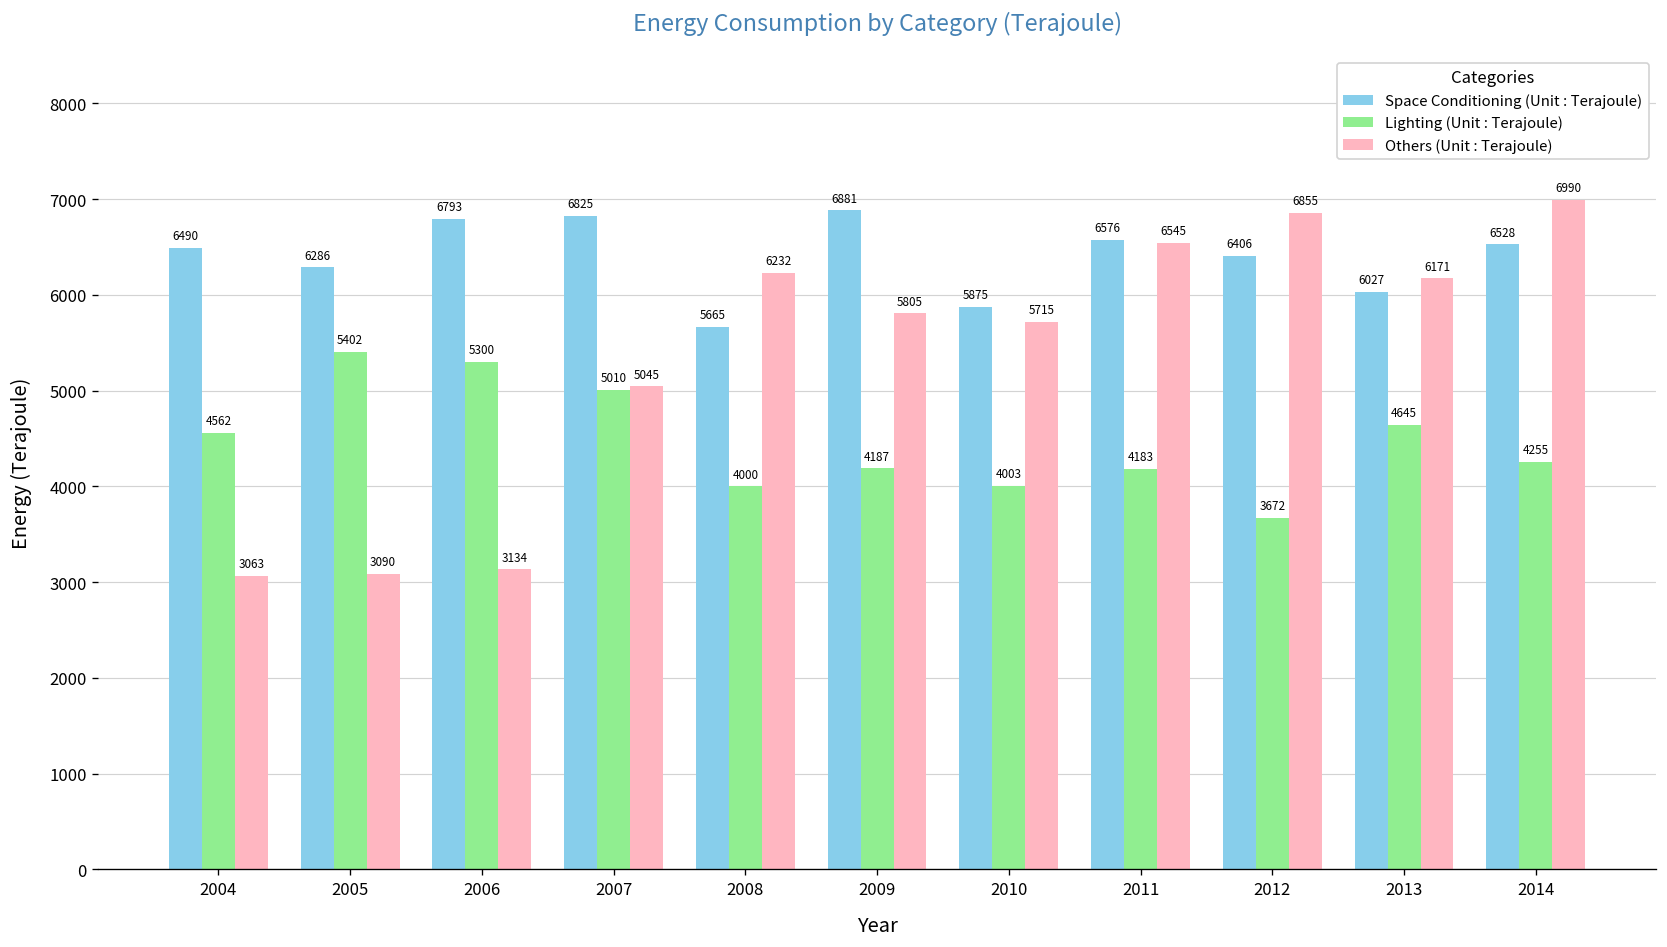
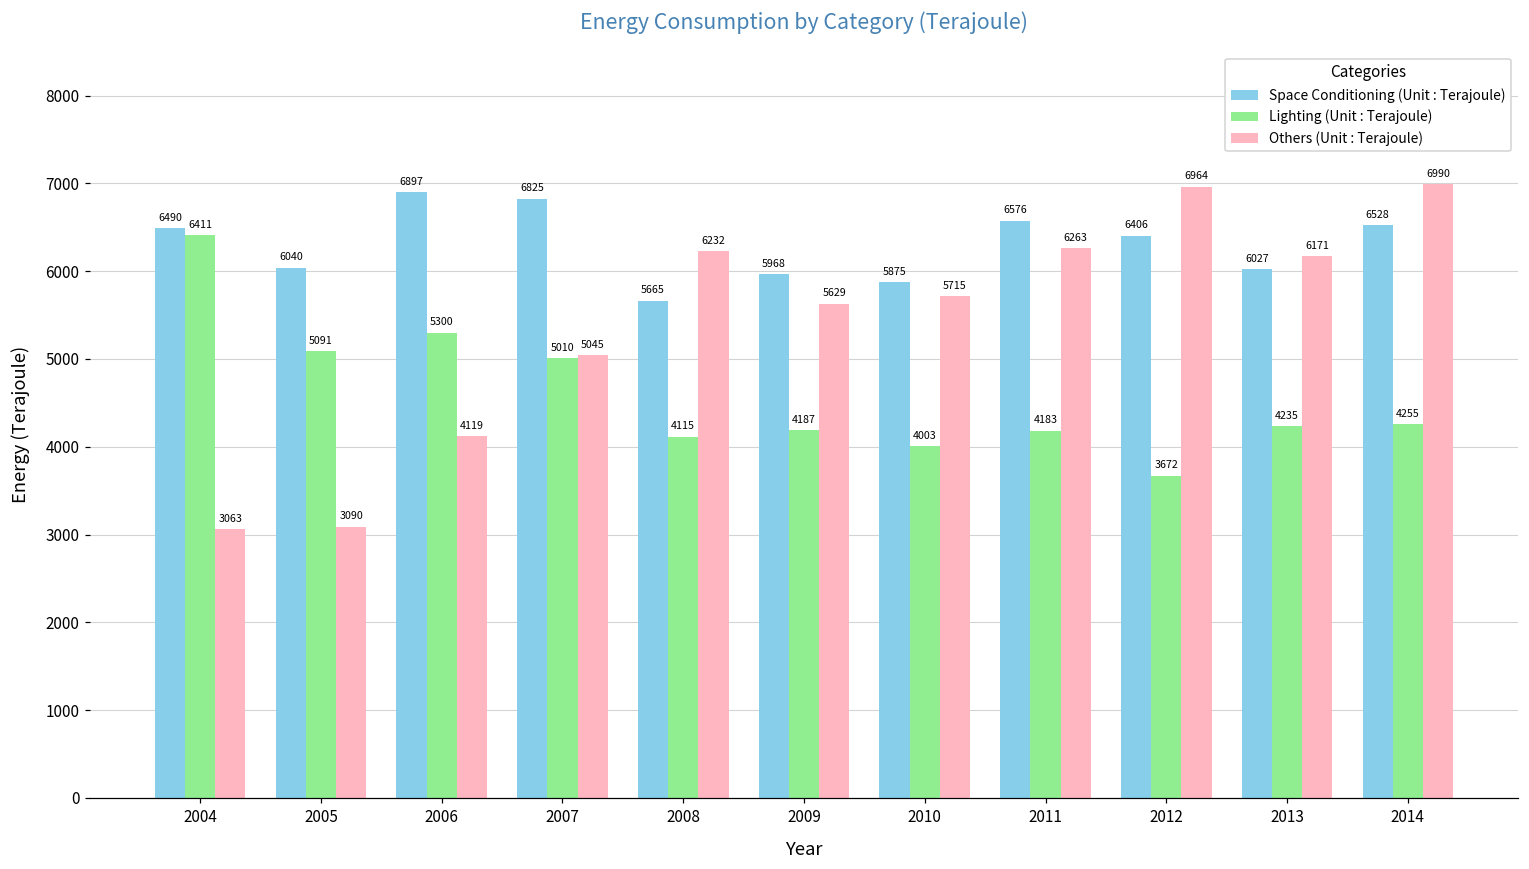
Lighting (Unit : Terajoule), 2004: 4562 -> 6411
Space Conditioning (Unit : Terajoule), 2005: 6286 -> 6040
Lighting (Unit : Terajoule), 2005: 5402 -> 5091
Space Conditioning (Unit : Terajoule), 2006: 6793 -> 6897
Others (Unit : Terajoule), 2006: 3134 -> 4119
Lighting (Unit : Terajoule), 2008: 4000 -> 4115
Space Conditioning (Unit : Terajoule), 2009: 6881 -> 5968
Others (Unit : Terajoule), 2009: 5805 -> 5629
Others (Unit : Terajoule), 2011: 6545 -> 6263
Others (Unit : Terajoule), 2012: 6855 -> 6964
Lighting (Unit : Terajoule), 2013: 4645 -> 4235
